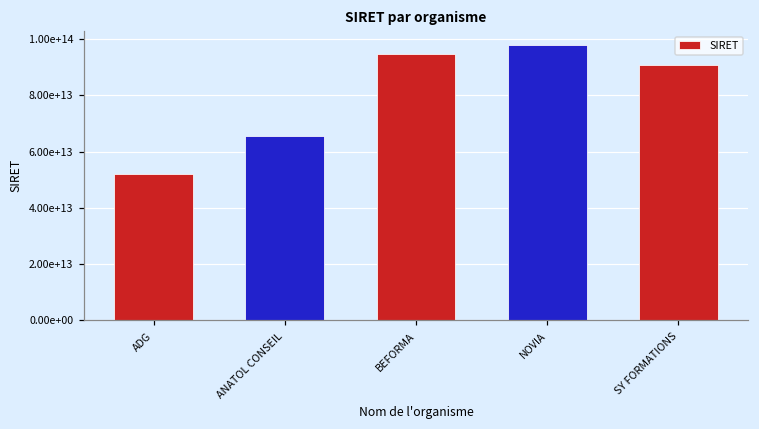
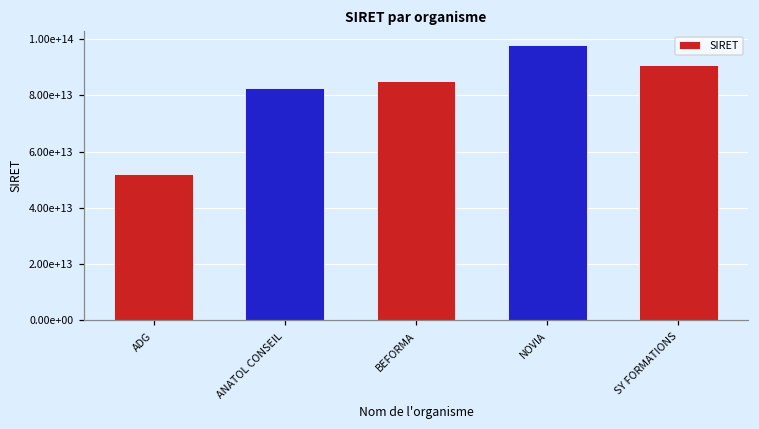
ANATOL CONSEIL: 65000000000000 -> 83000000000000
BEFORMA: 95000000000000 -> 85000000000000
